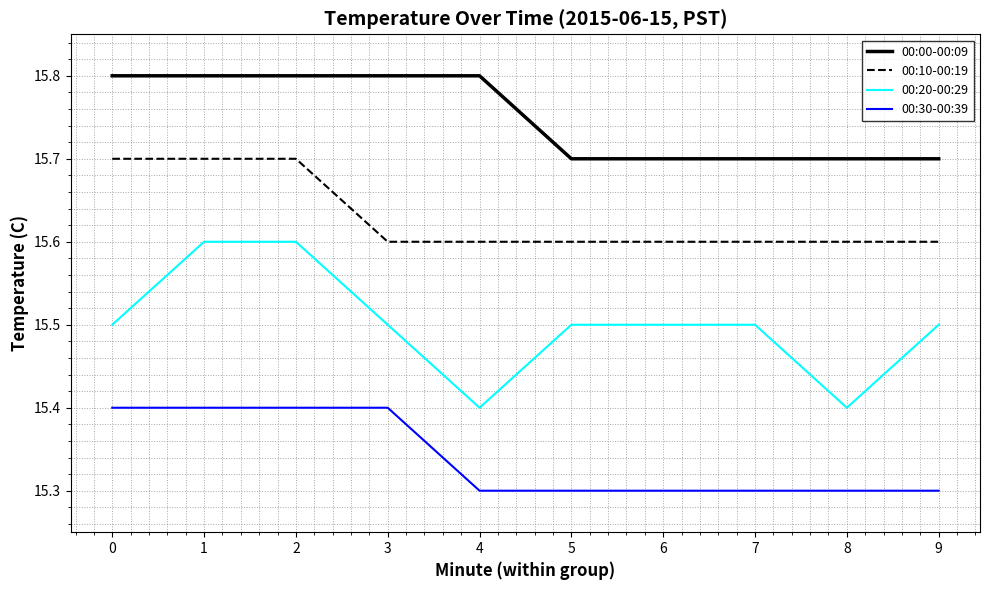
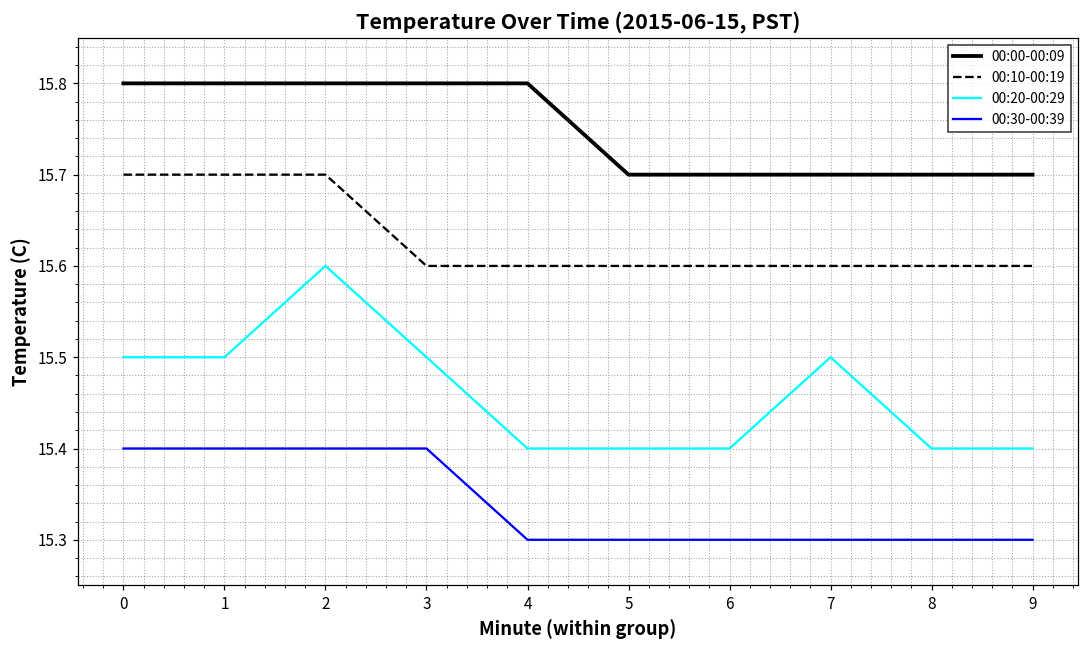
00:20-00:29, 1: 15.6 -> 15.5
00:20-00:29, 5: 15.5 -> 15.4
00:20-00:29, 6: 15.5 -> 15.4
00:20-00:29, 9: 15.5 -> 15.4
